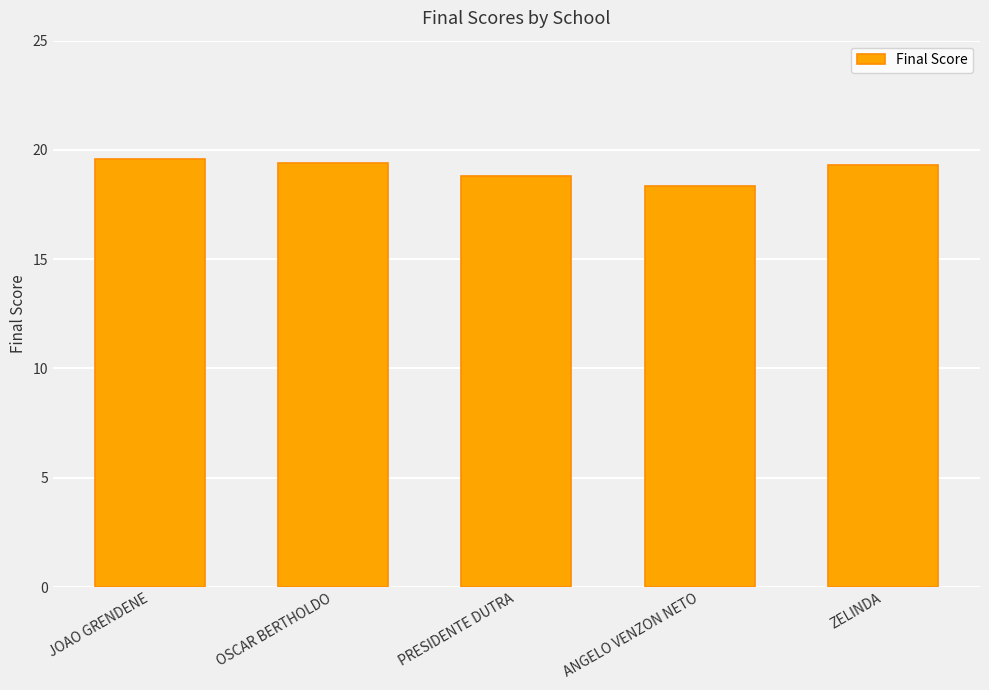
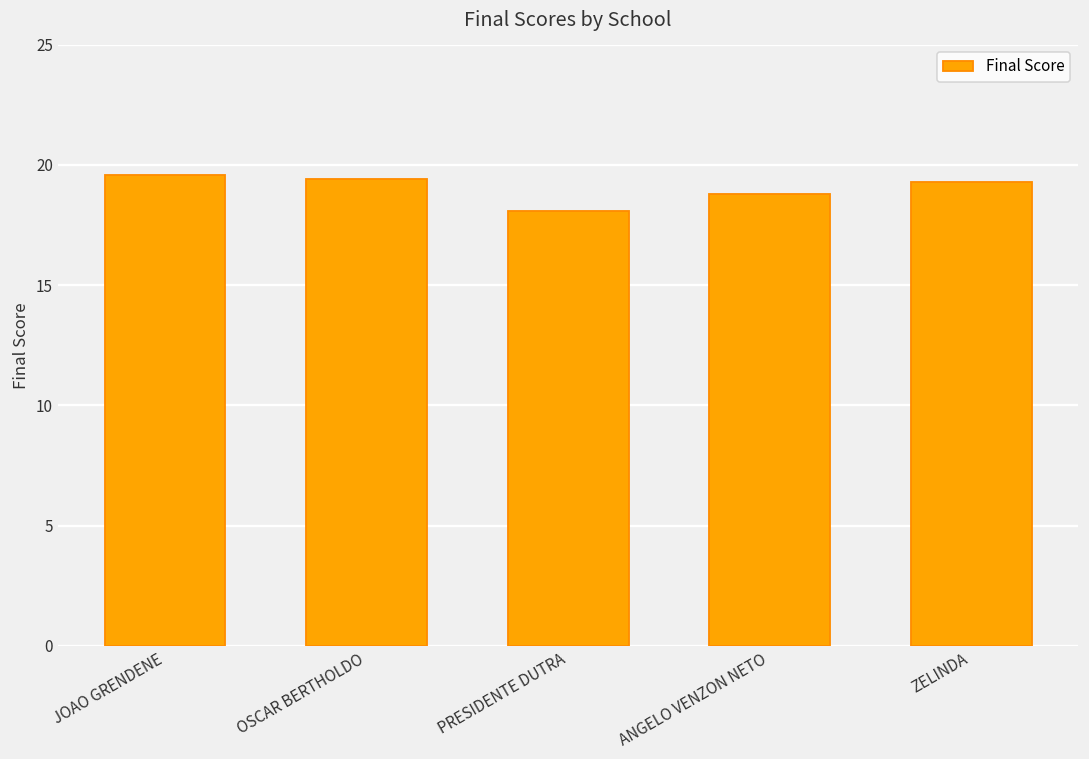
PRESIDENTE DUTRA: 18.8 -> 18.1
ANGELO VENZON NETO: 18.3 -> 18.8
